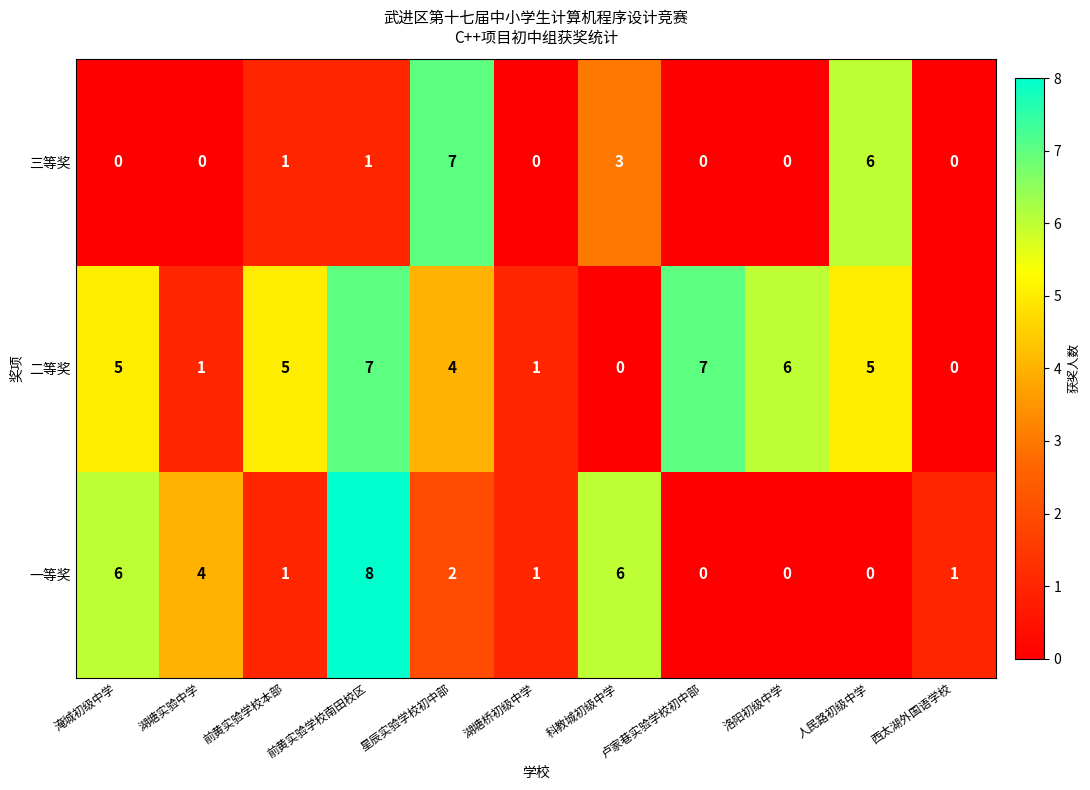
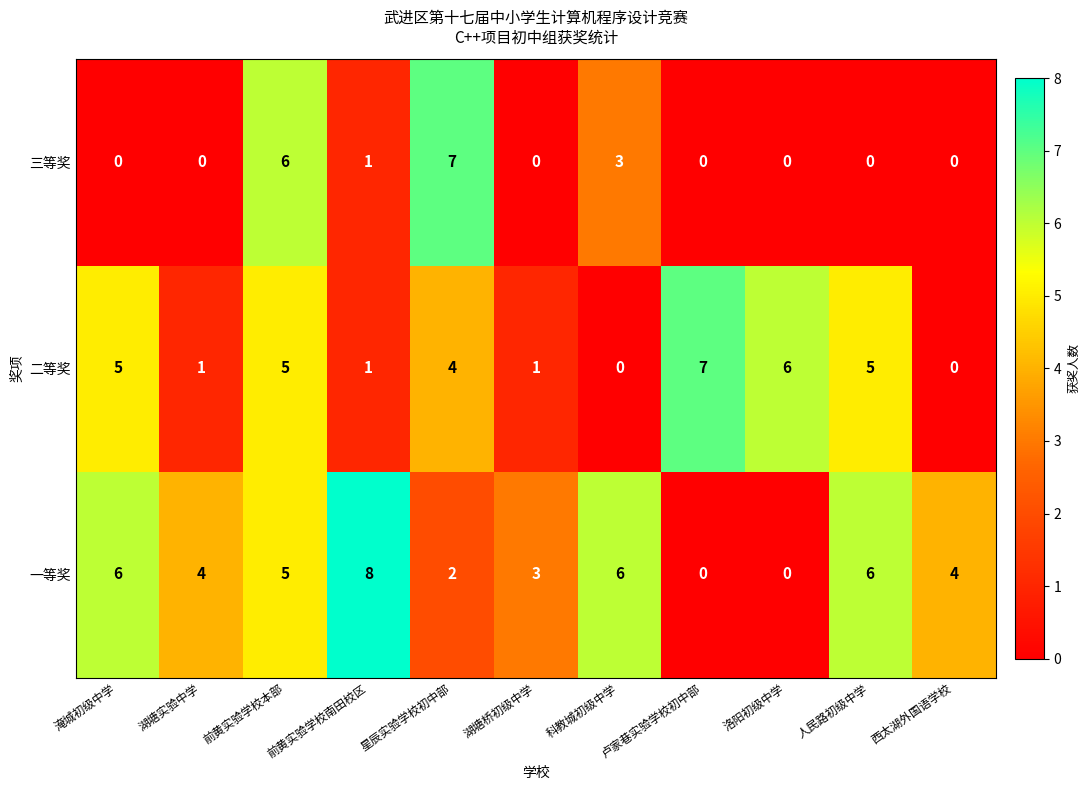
三等奖, 前黄实验学校本部: 1 -> 6
三等奖, 人民路初级中学: 6 -> 0
二等奖, 前黄实验学校南田校区: 7 -> 1
一等奖, 前黄实验学校本部: 1 -> 5
一等奖, 湖塘桥初级中学: 1 -> 3
一等奖, 人民路初级中学: 0 -> 6
一等奖, 西太湖外国语学校: 1 -> 4
